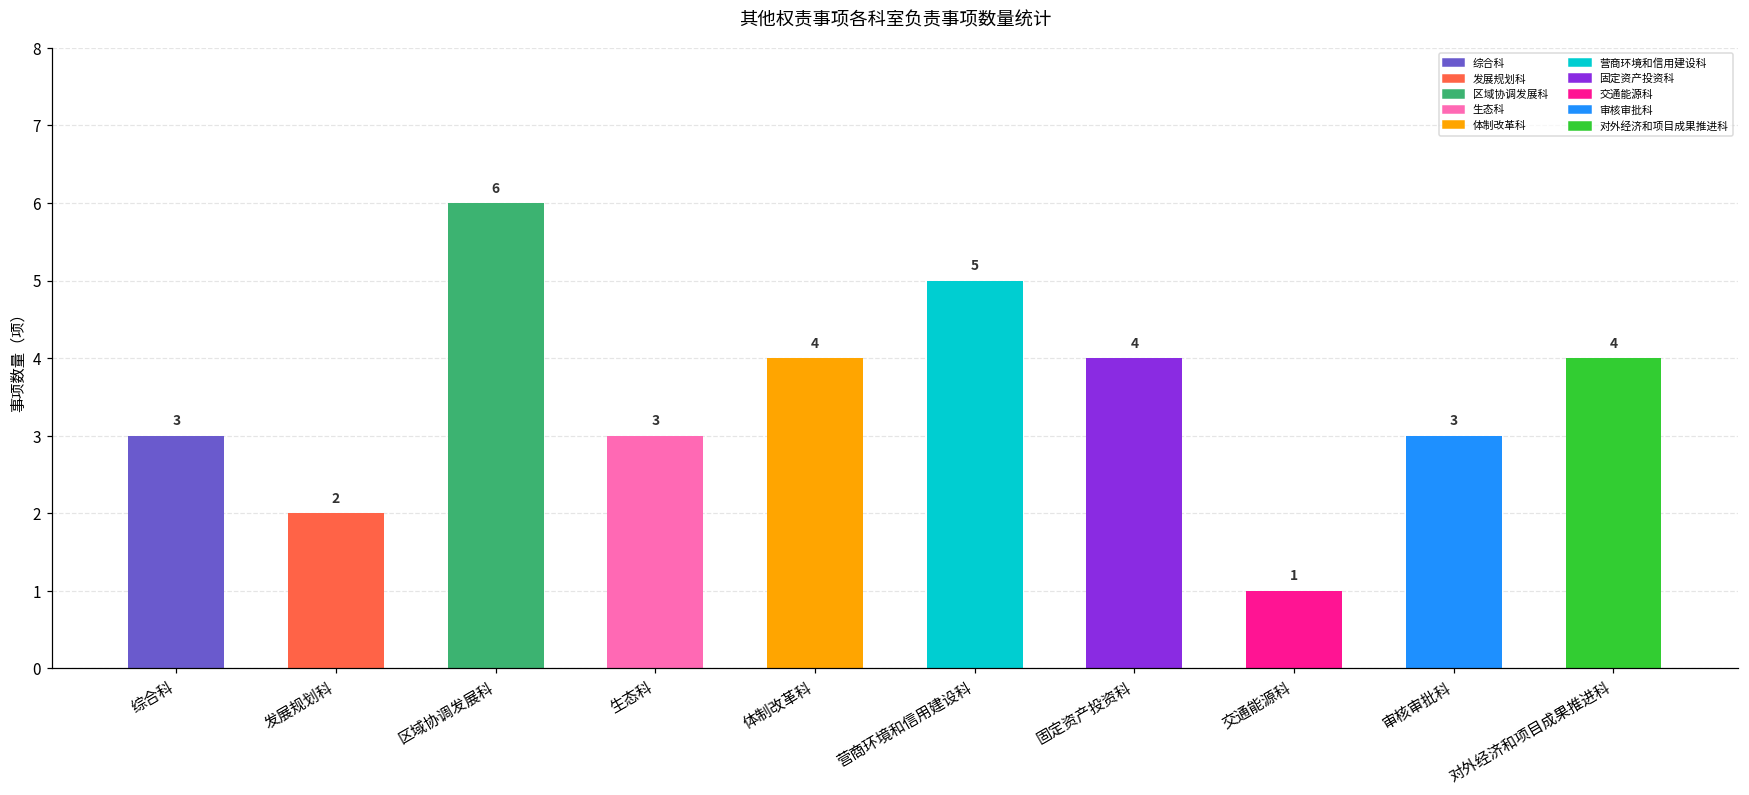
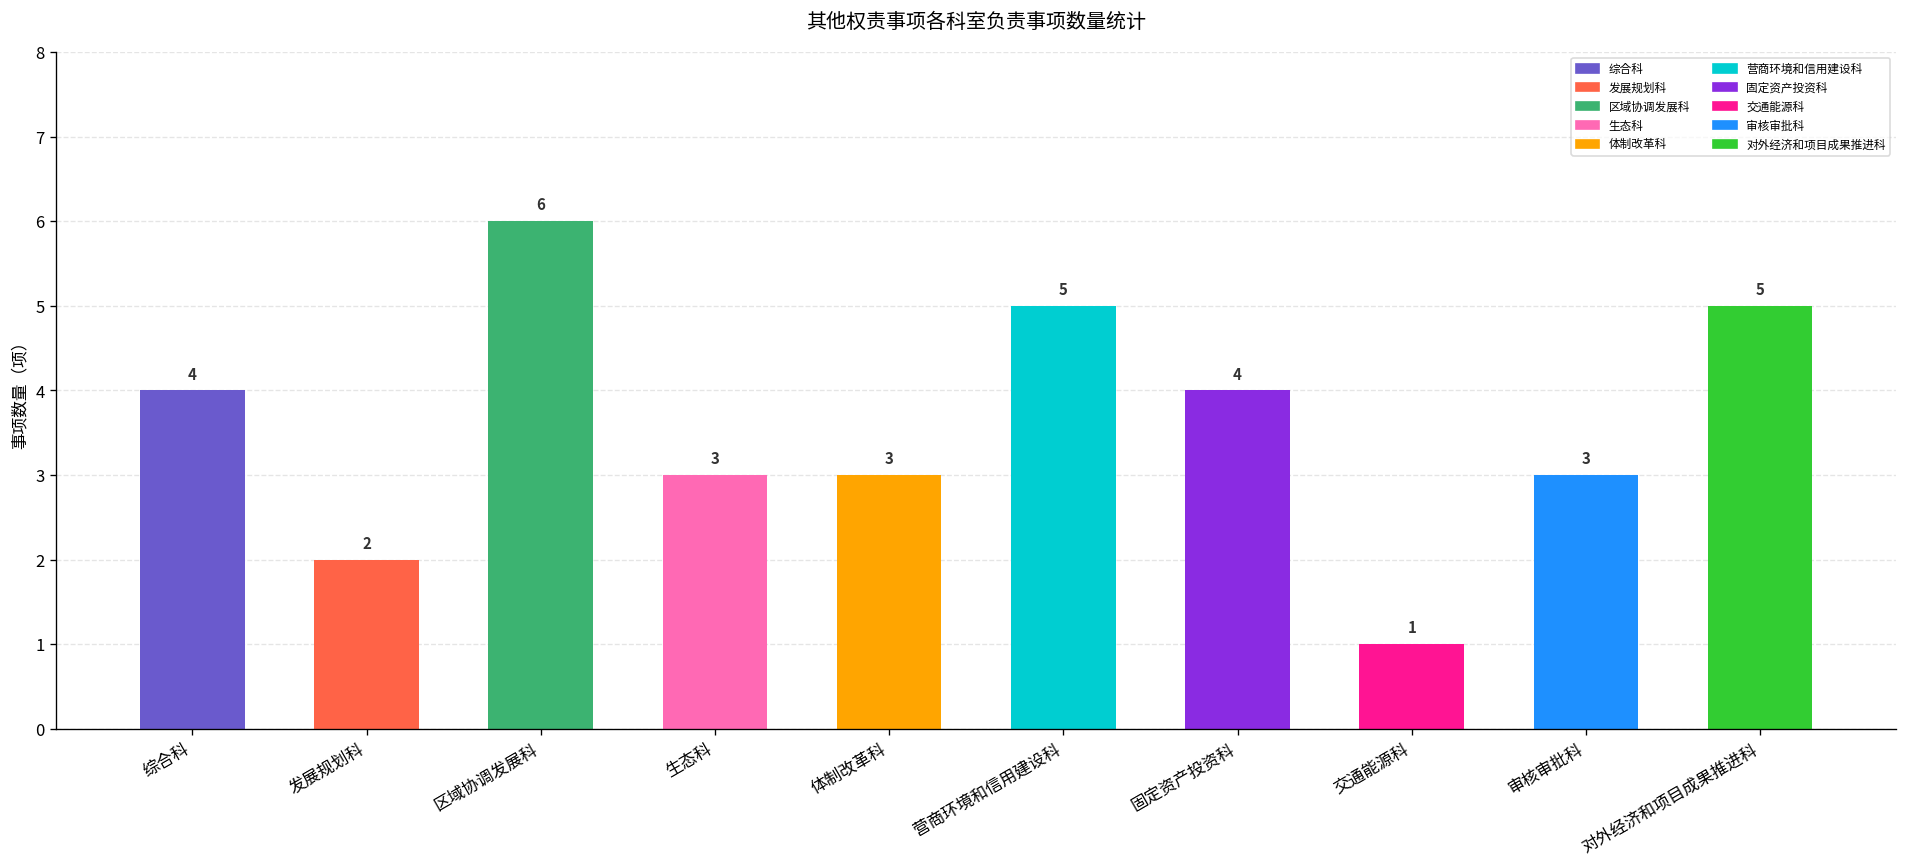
综合科: 3 -> 4
体制改革科: 4 -> 3
对外经济和项目成果推进科: 4 -> 5
